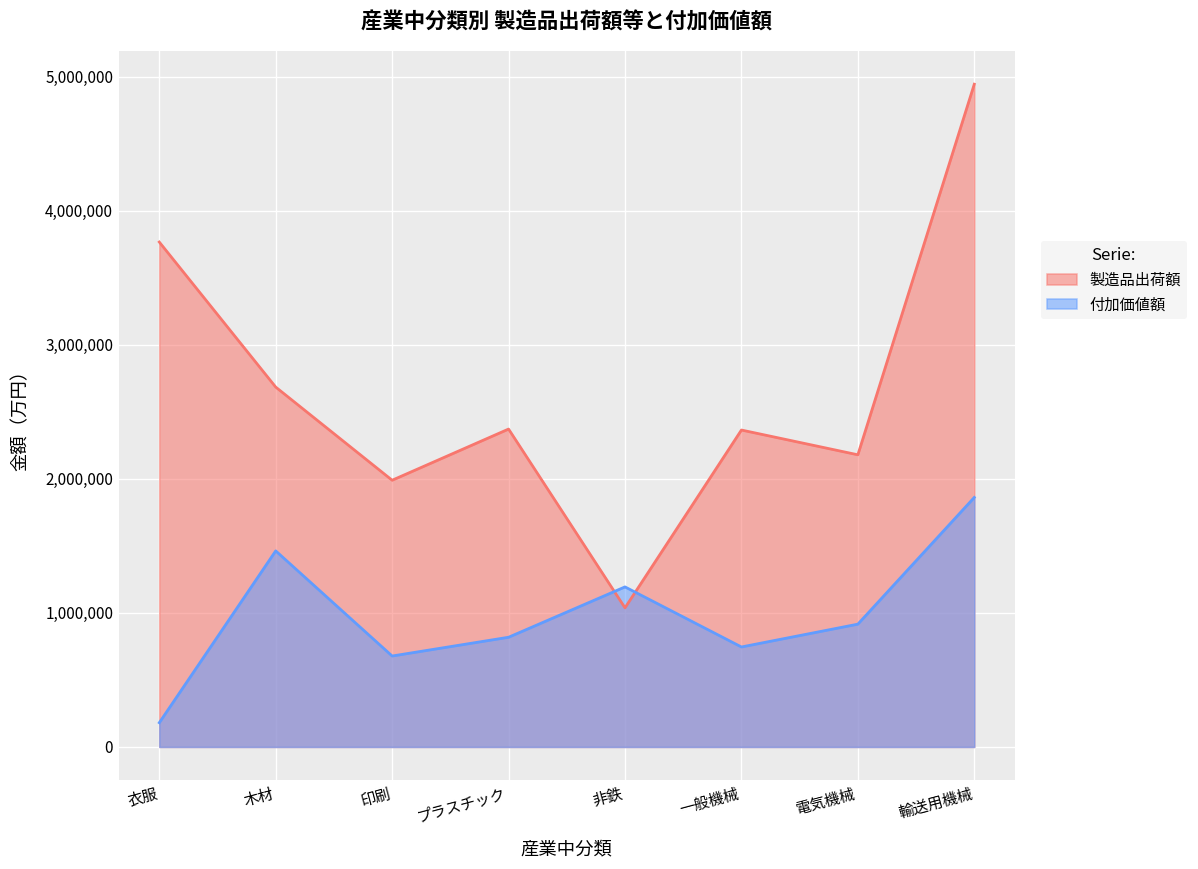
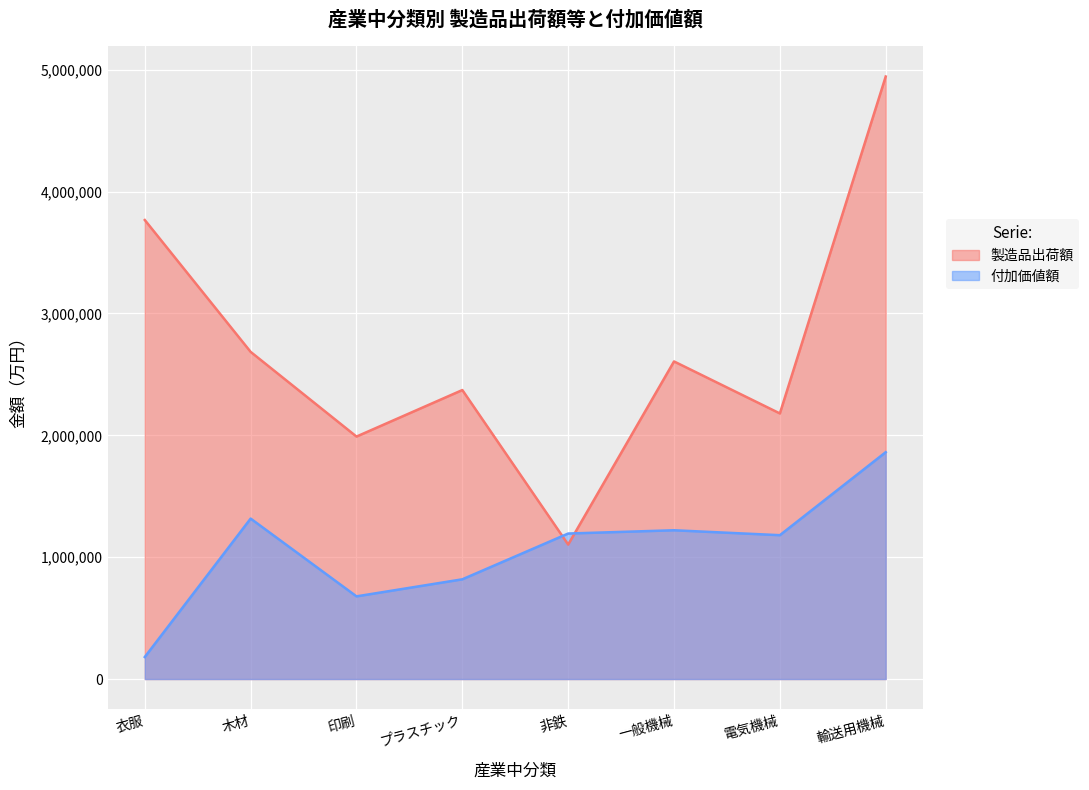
付加価値額, 木材: 1,460,000 -> 1,320,000
製造品出荷額, 非鉄: 1,040,000 -> 1,100,000
製造品出荷額, 一般機械: 2,360,000 -> 2,610,000
付加価値額, 一般機械: 750,000 -> 1,220,000
付加価値額, 電気機械: 920,000 -> 1,180,000
